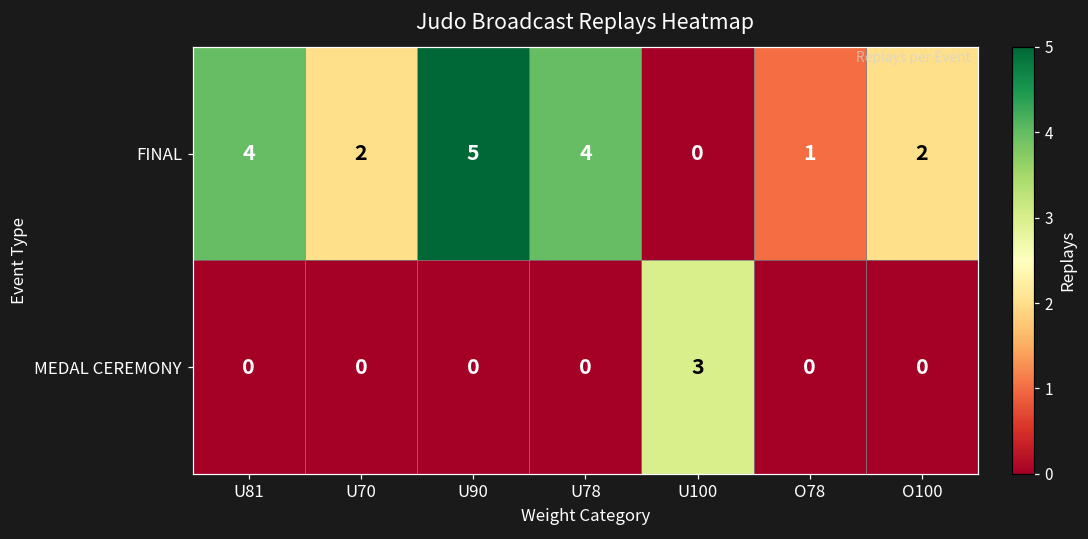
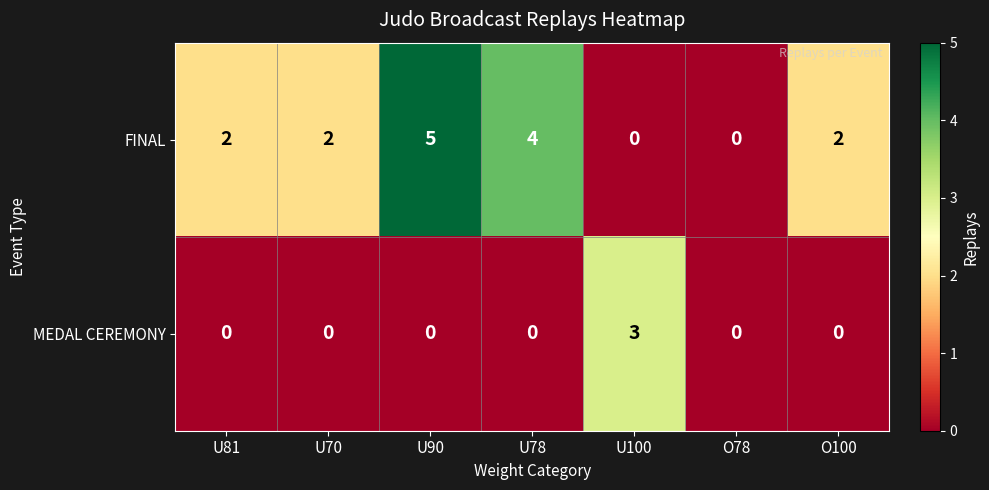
FINAL, U81: 4 -> 2
FINAL, O78: 1 -> 0
